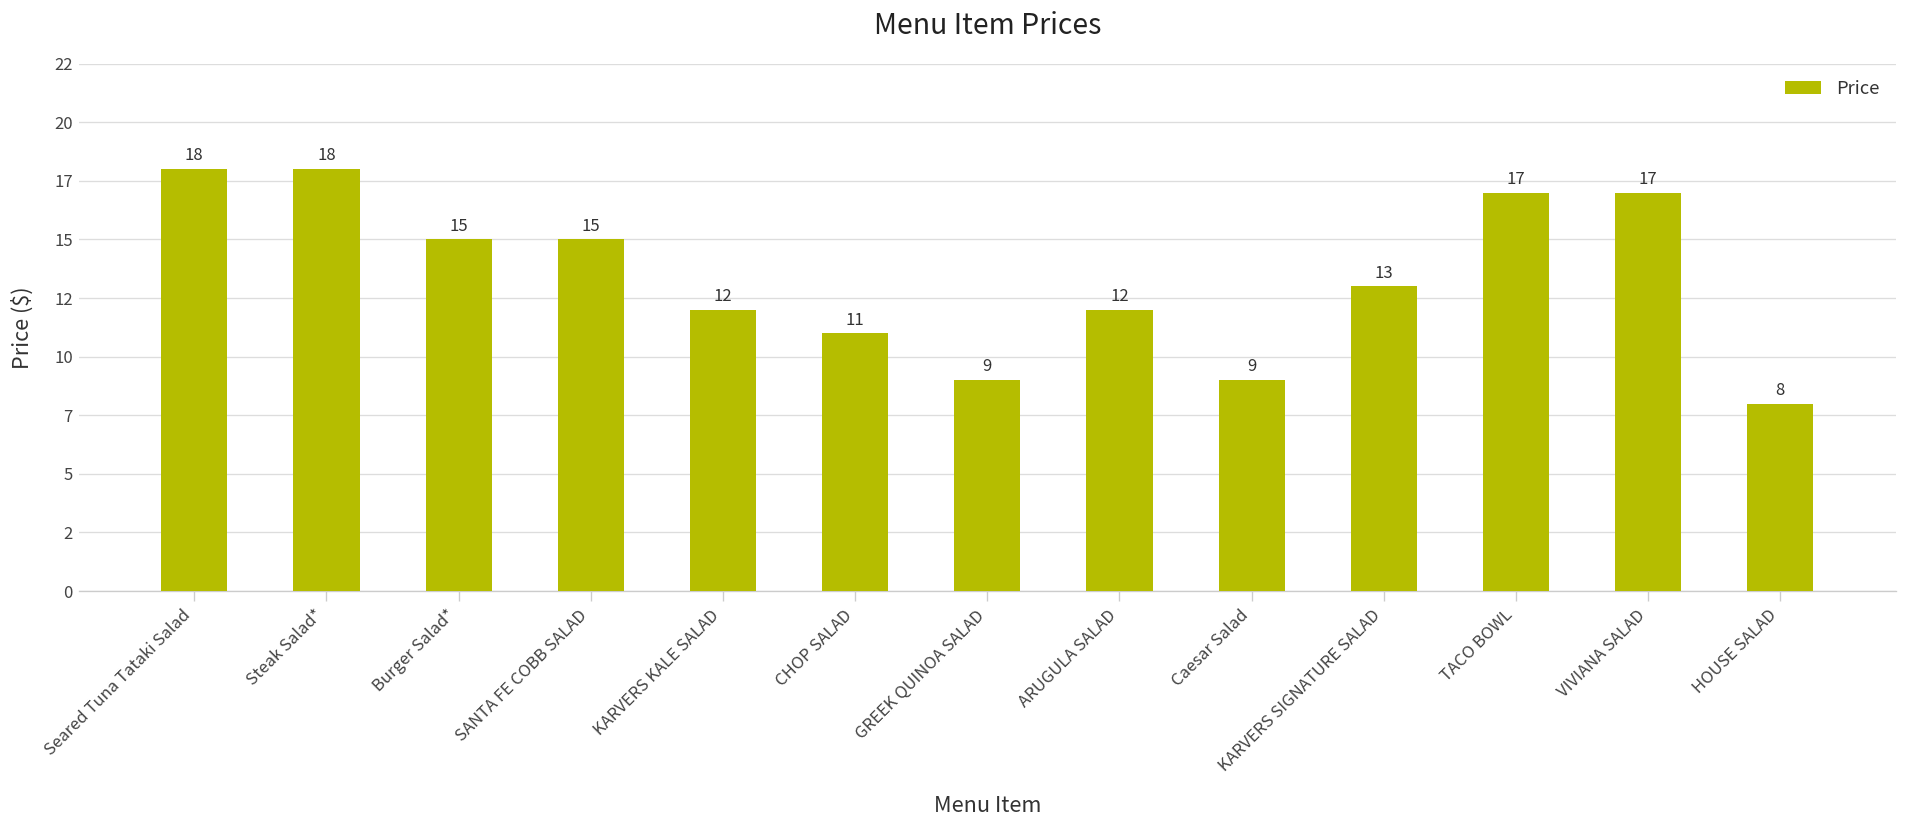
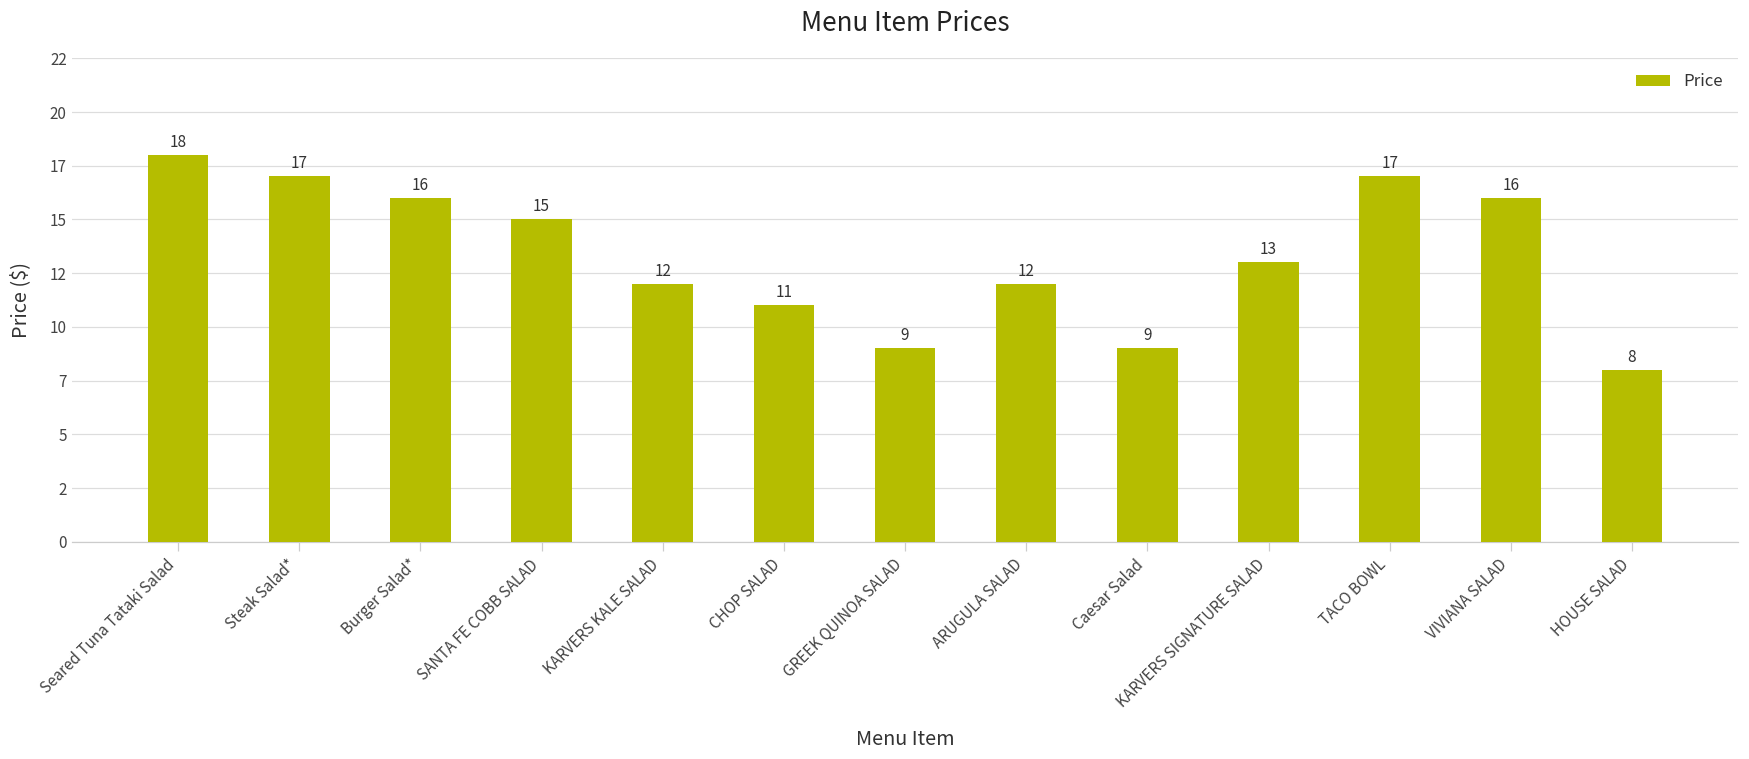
Steak Salad*: 18 -> 17
Burger Salad*: 15 -> 16
VIVIANA SALAD: 17 -> 16
